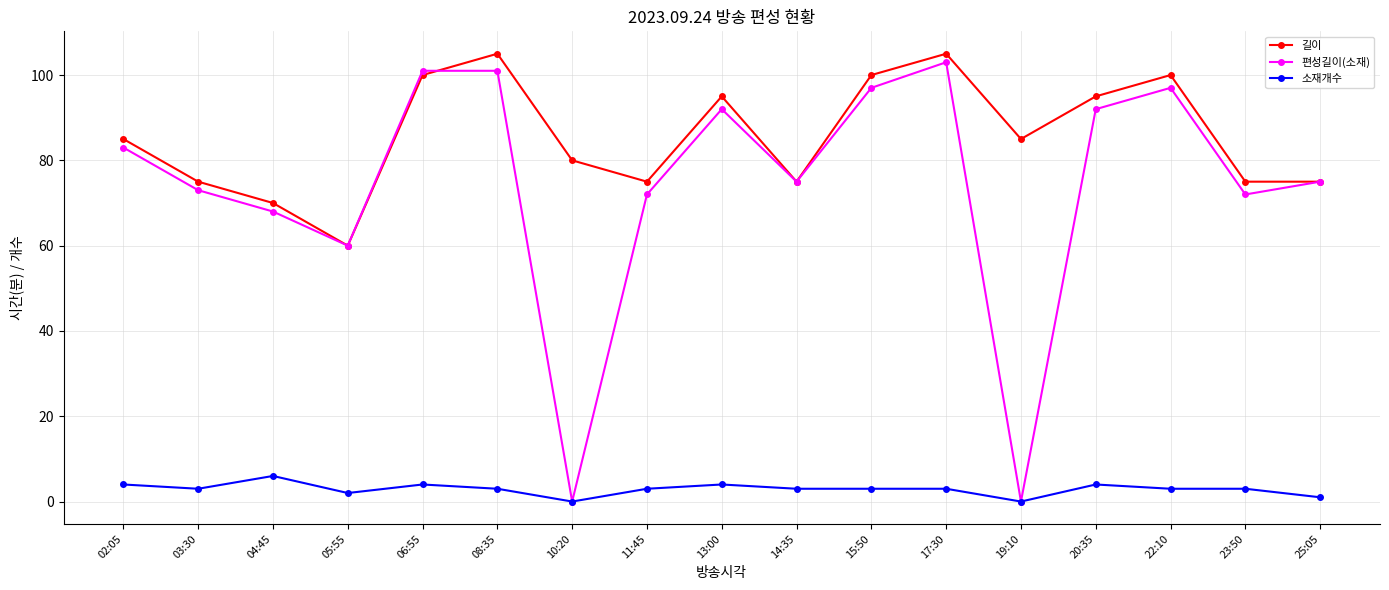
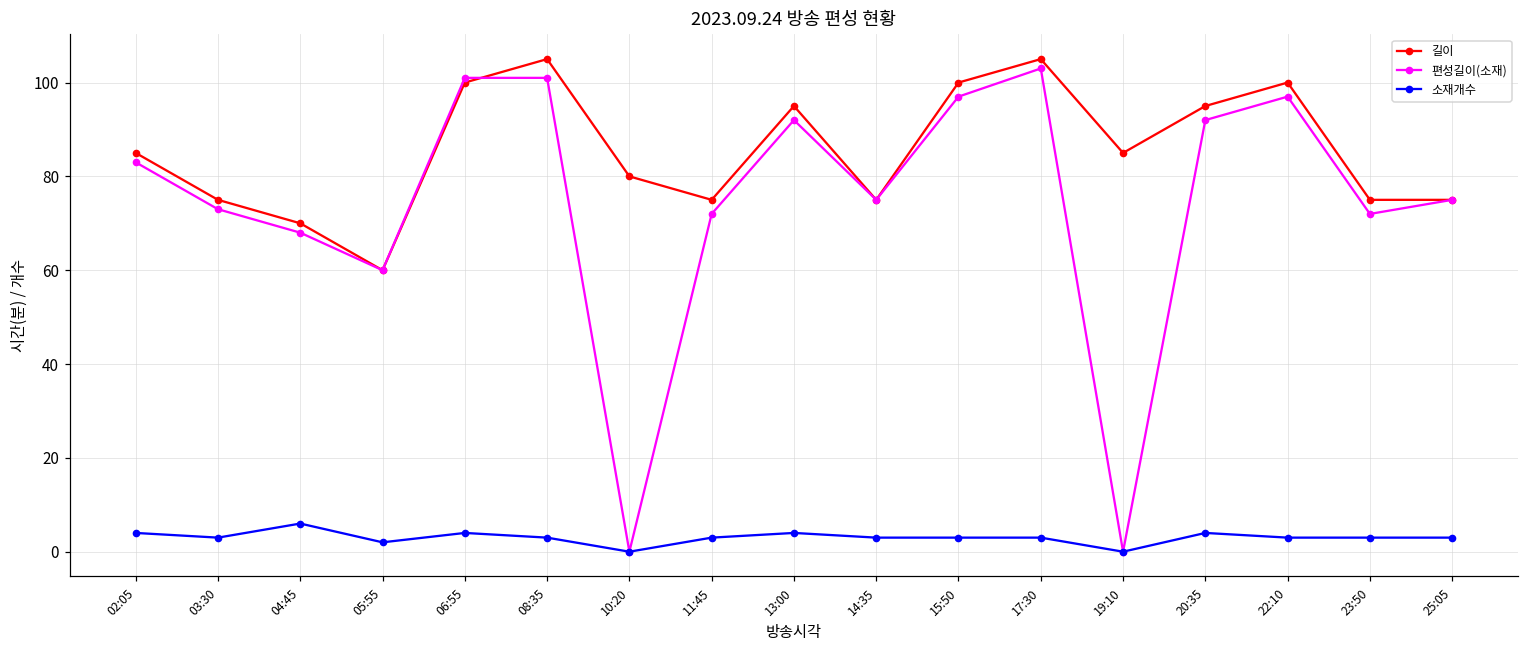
소재개수, 25:05: 1 -> 3
